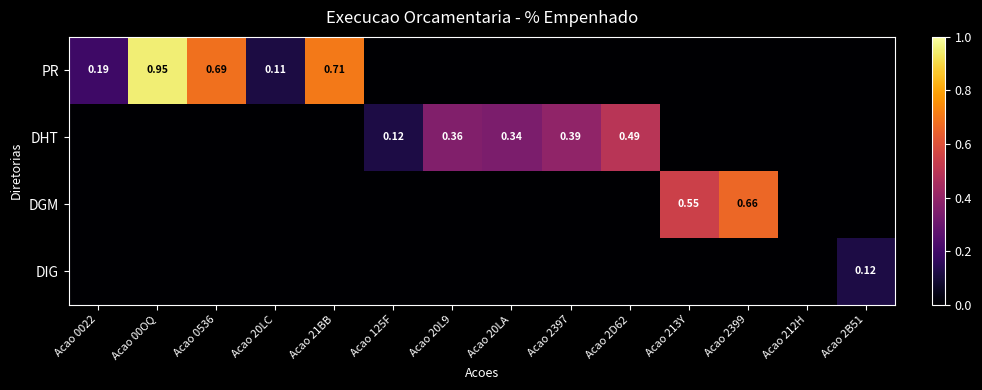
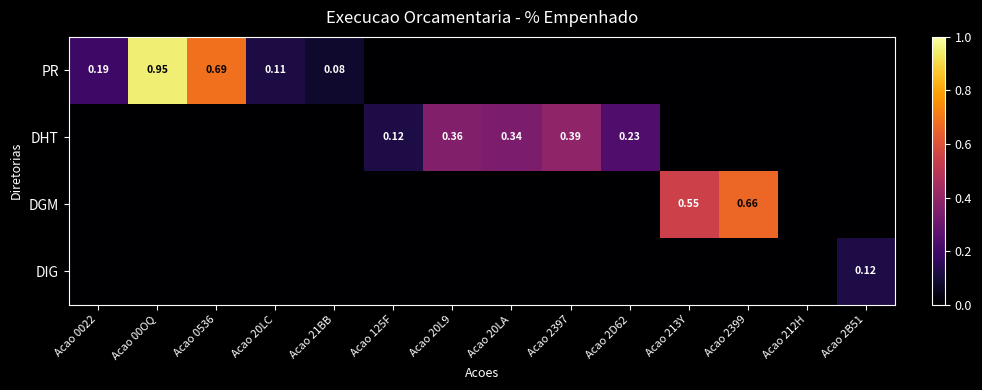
PR, Acao 21BB: 0.71 -> 0.08
DHT, Acao 2D62: 0.49 -> 0.23
